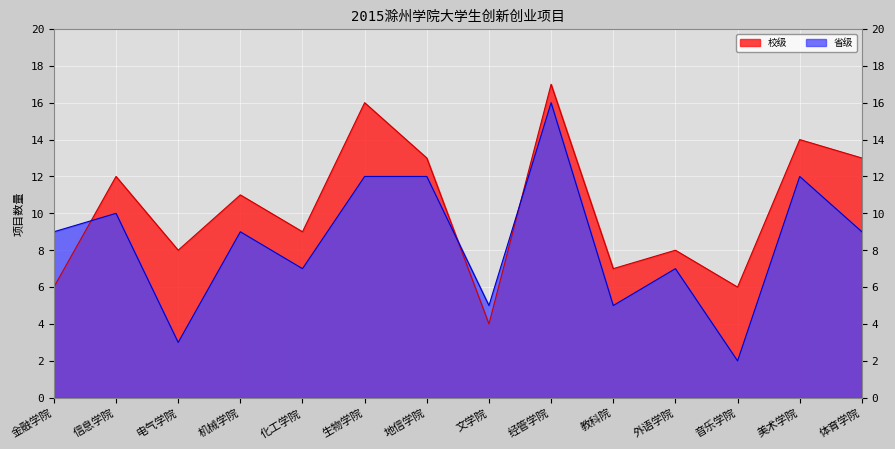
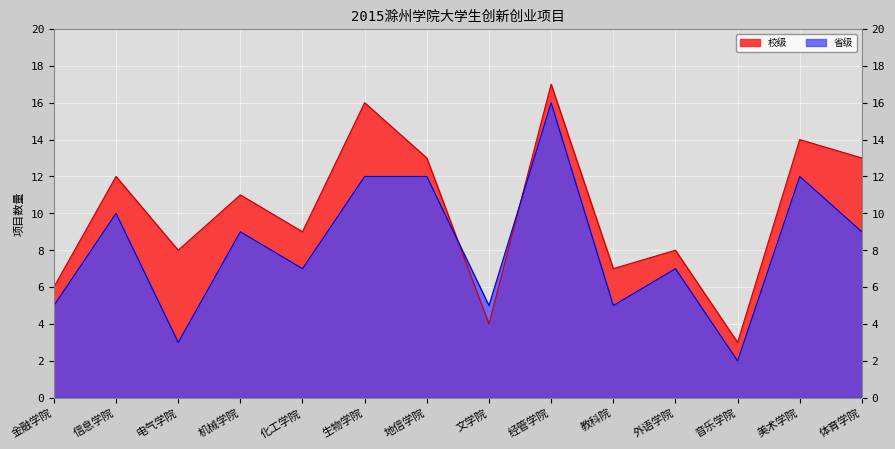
省级, 金融学院: 9 -> 5
校级, 音乐学院: 6 -> 3
